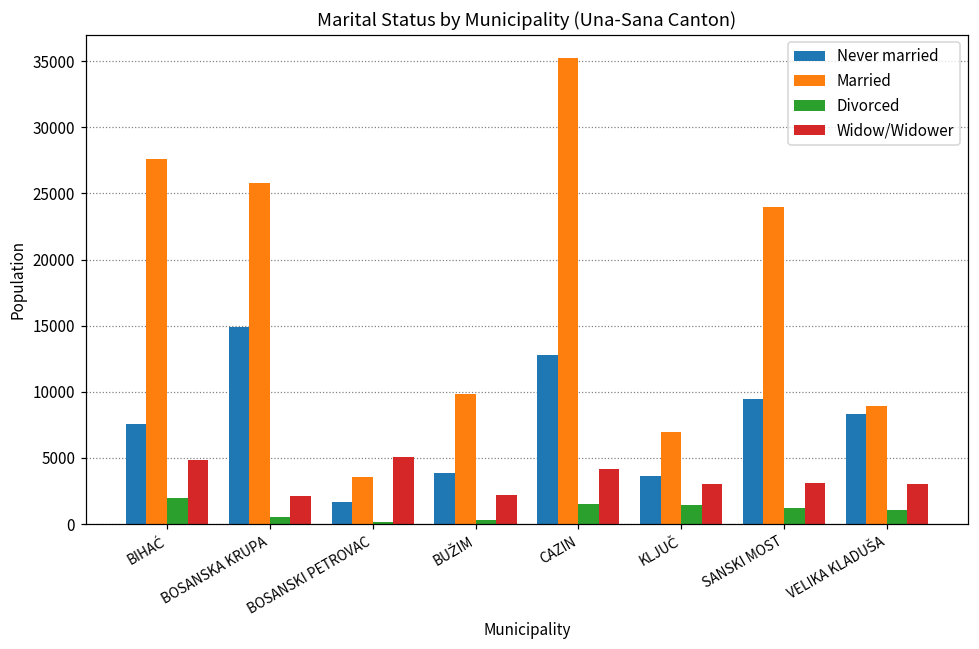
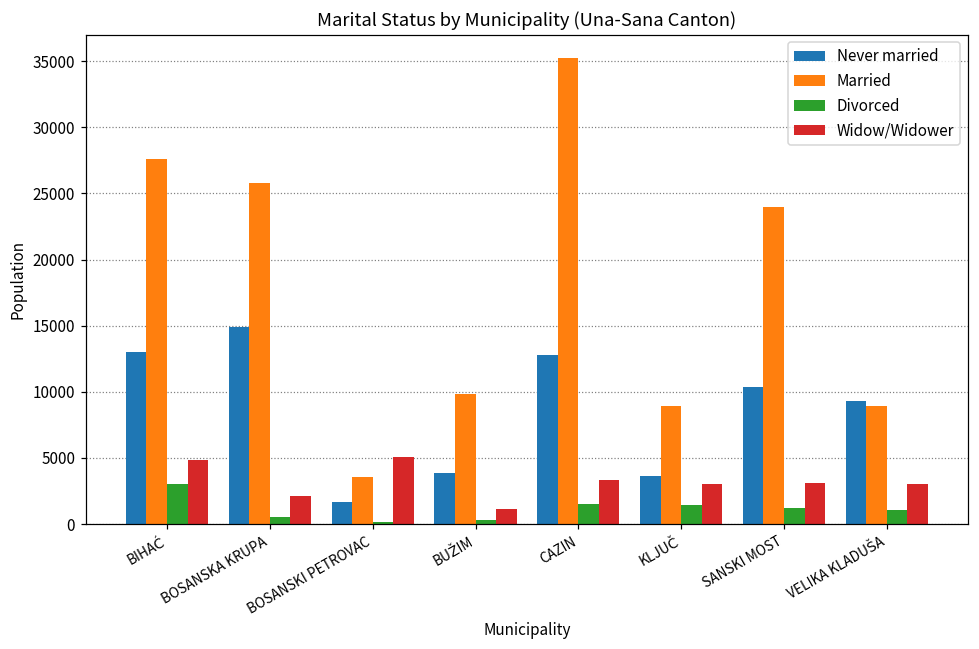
Never married, BIHAĆ: 7500 -> 13000
Divorced, BIHAĆ: 1900 -> 3000
Widow/Widower, BUŽIM: 2200 -> 1100
Widow/Widower, CAZIN: 4100 -> 3300
Married, KLJUČ: 7000 -> 8900
Never married, SANSKI MOST: 9500 -> 10400
Never married, VELIKA KLADUŠA: 8300 -> 9300
